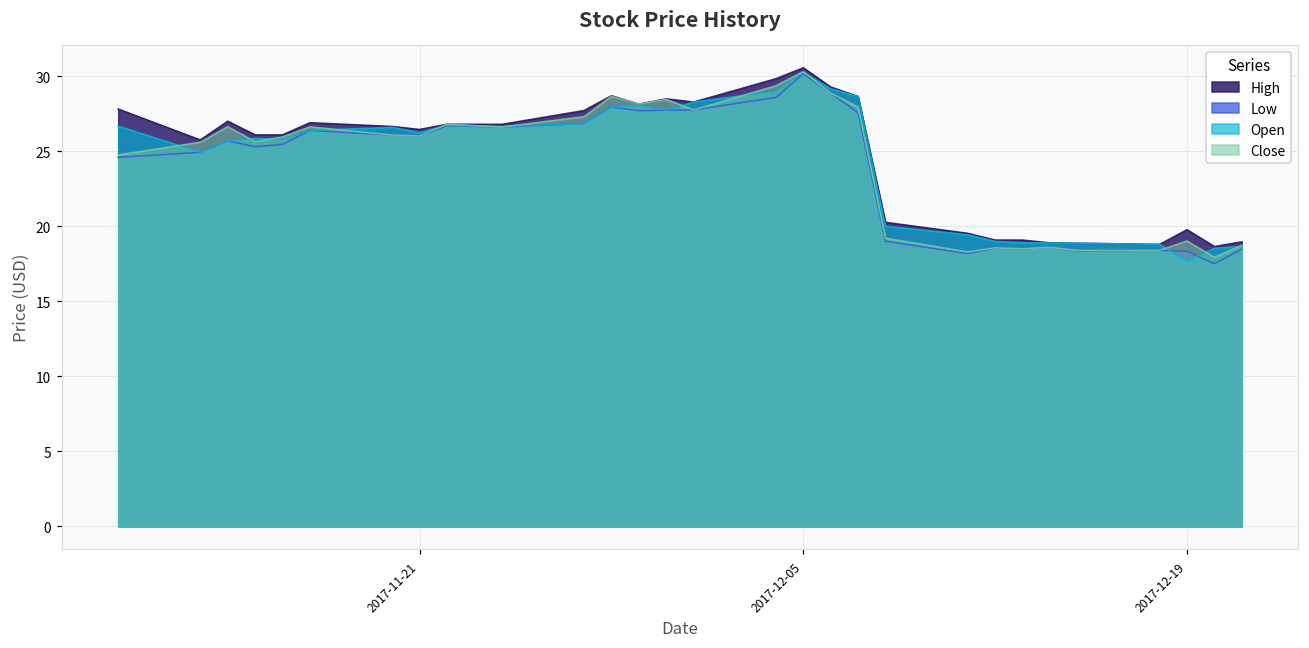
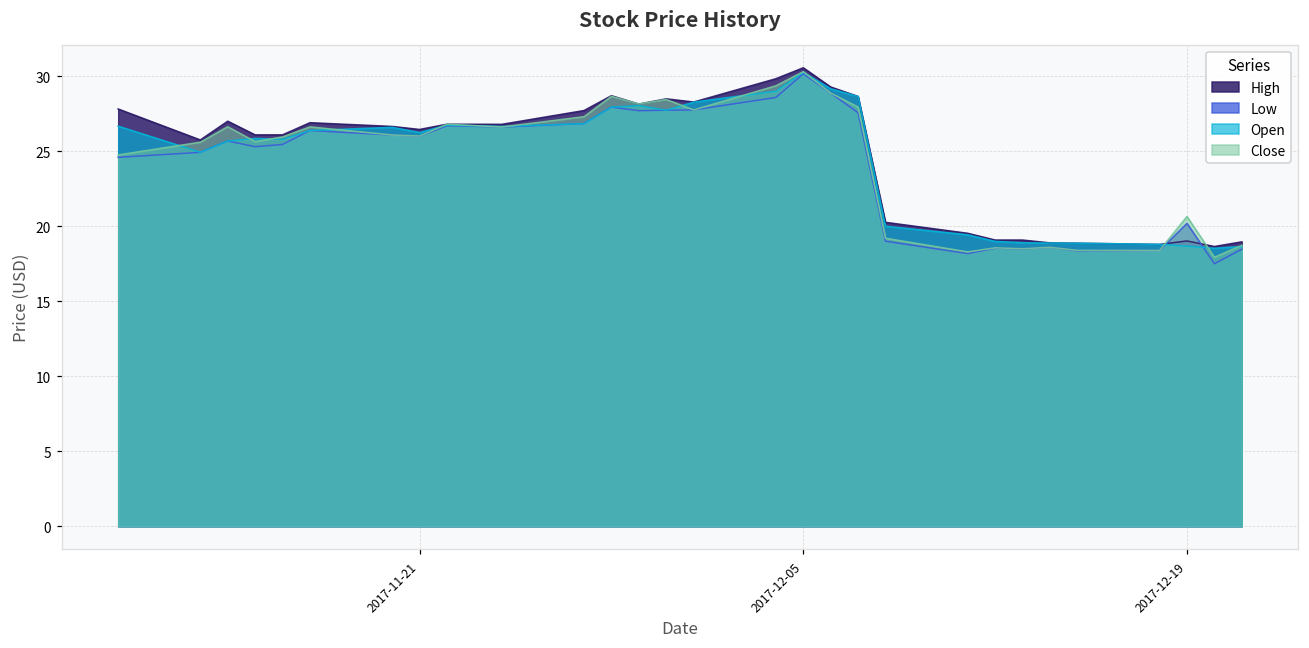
High, 2017-12-19: 19.8 -> 19.0
Low, 2017-12-19: 18.3 -> 20.2
Open, 2017-12-19: 17.7 -> 18.7
Close, 2017-12-19: 19.0 -> 20.7
